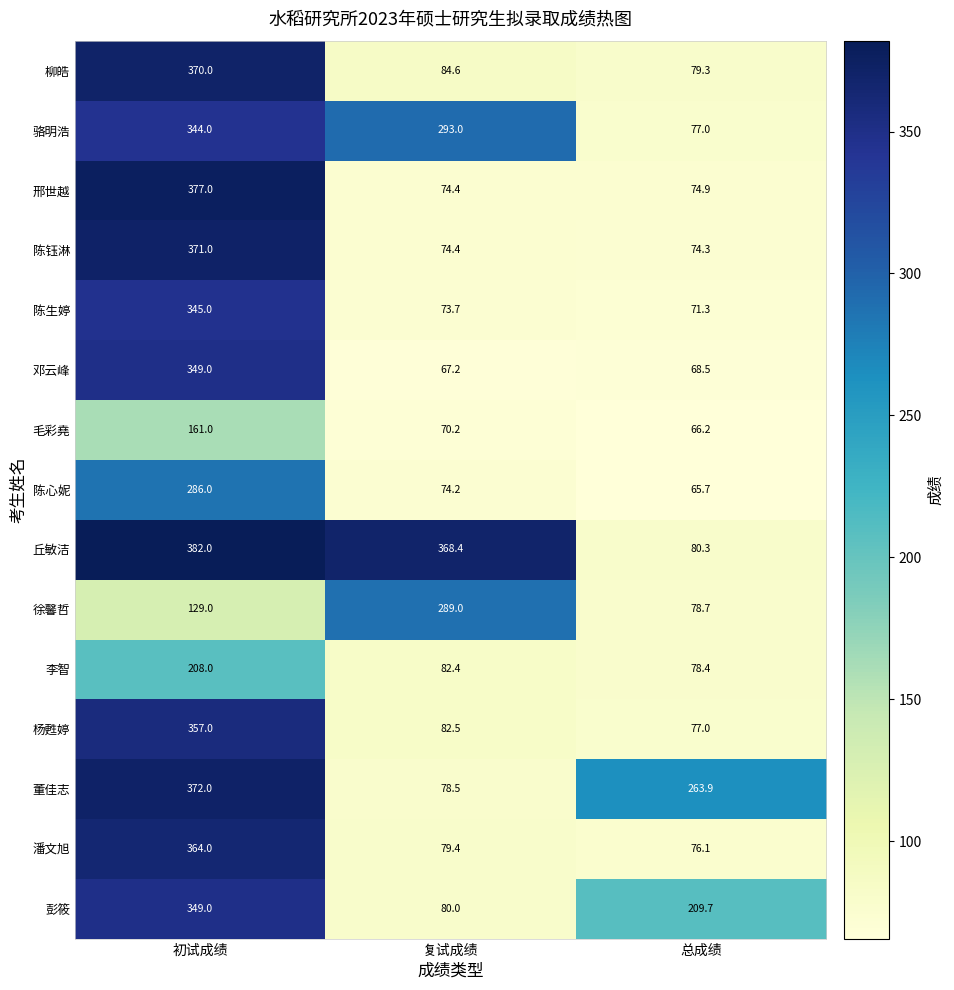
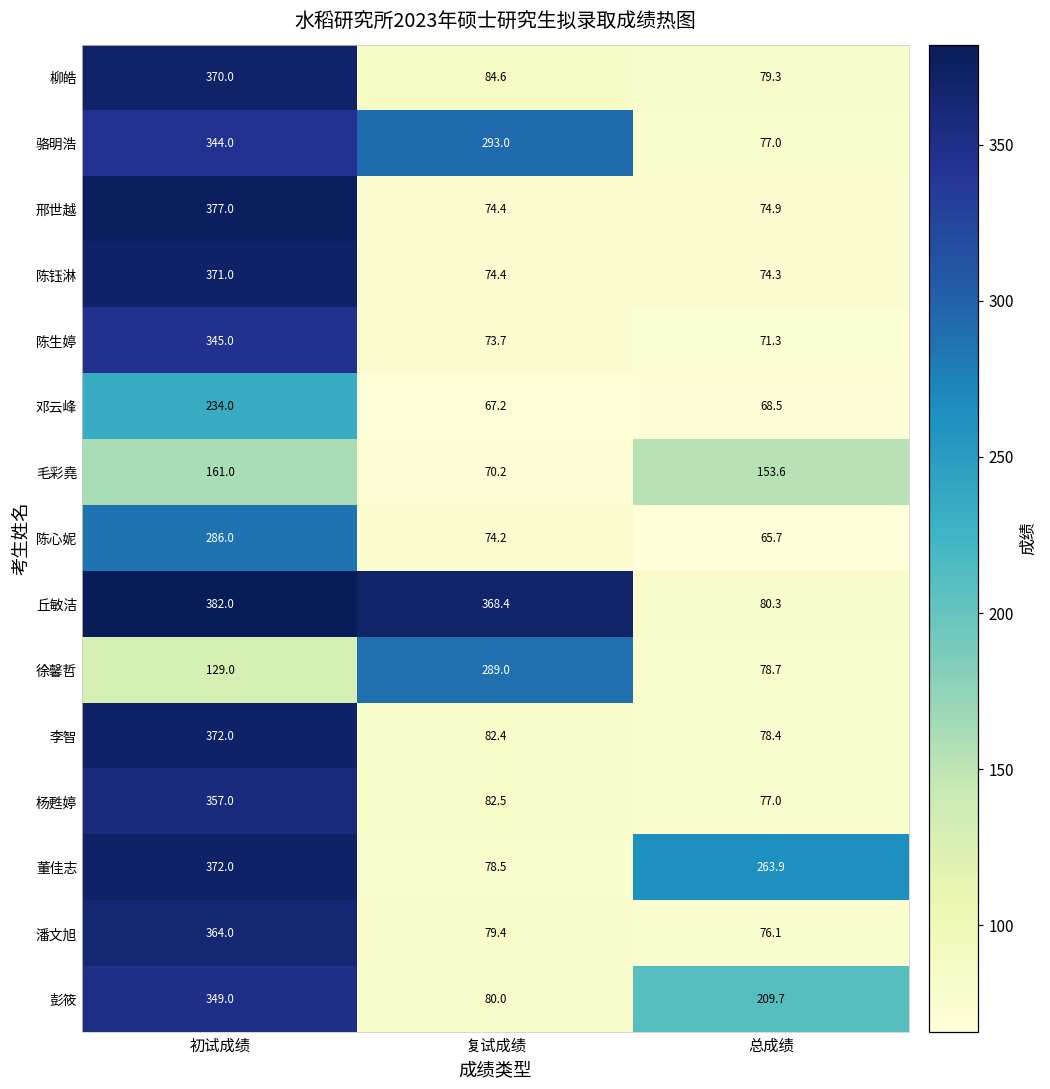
邓云峰, 初试成绩: 349.0 -> 234.0
毛彩堯, 总成绩: 66.2 -> 153.6
李智, 初试成绩: 208.0 -> 372.0
